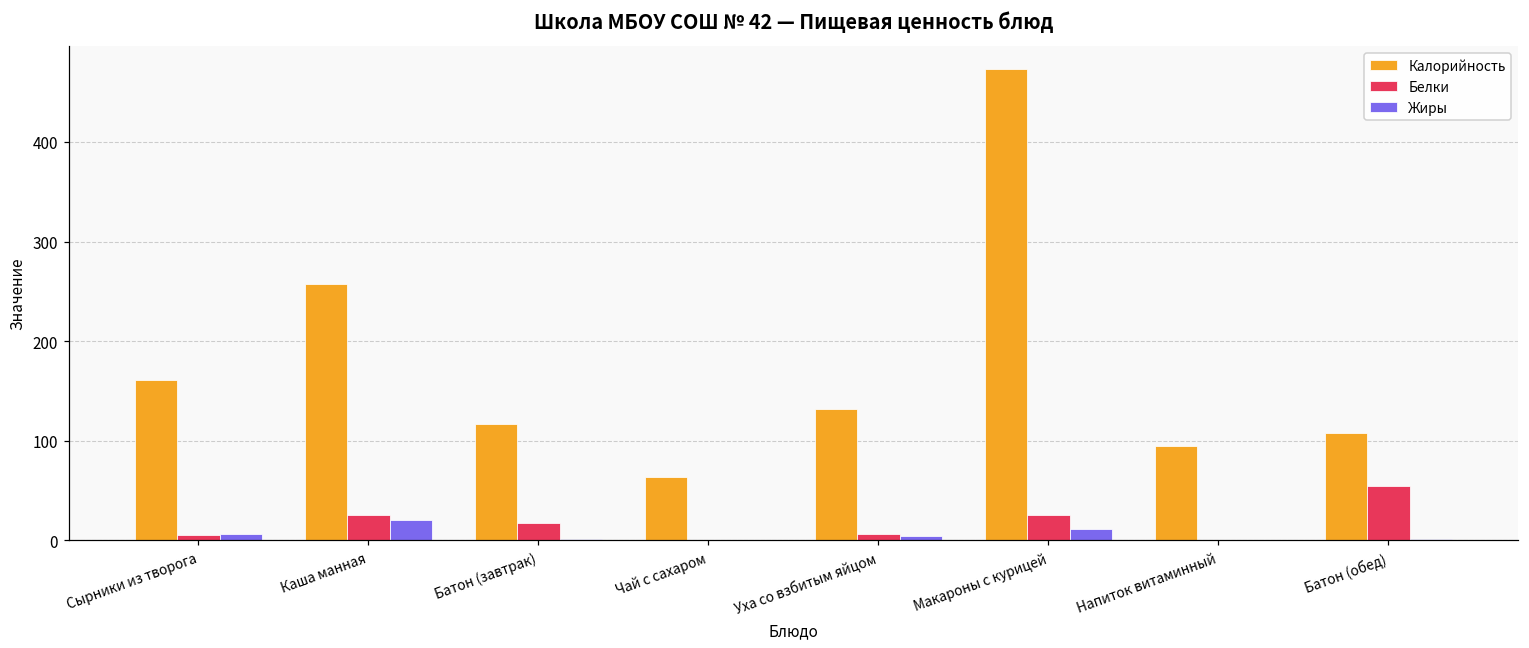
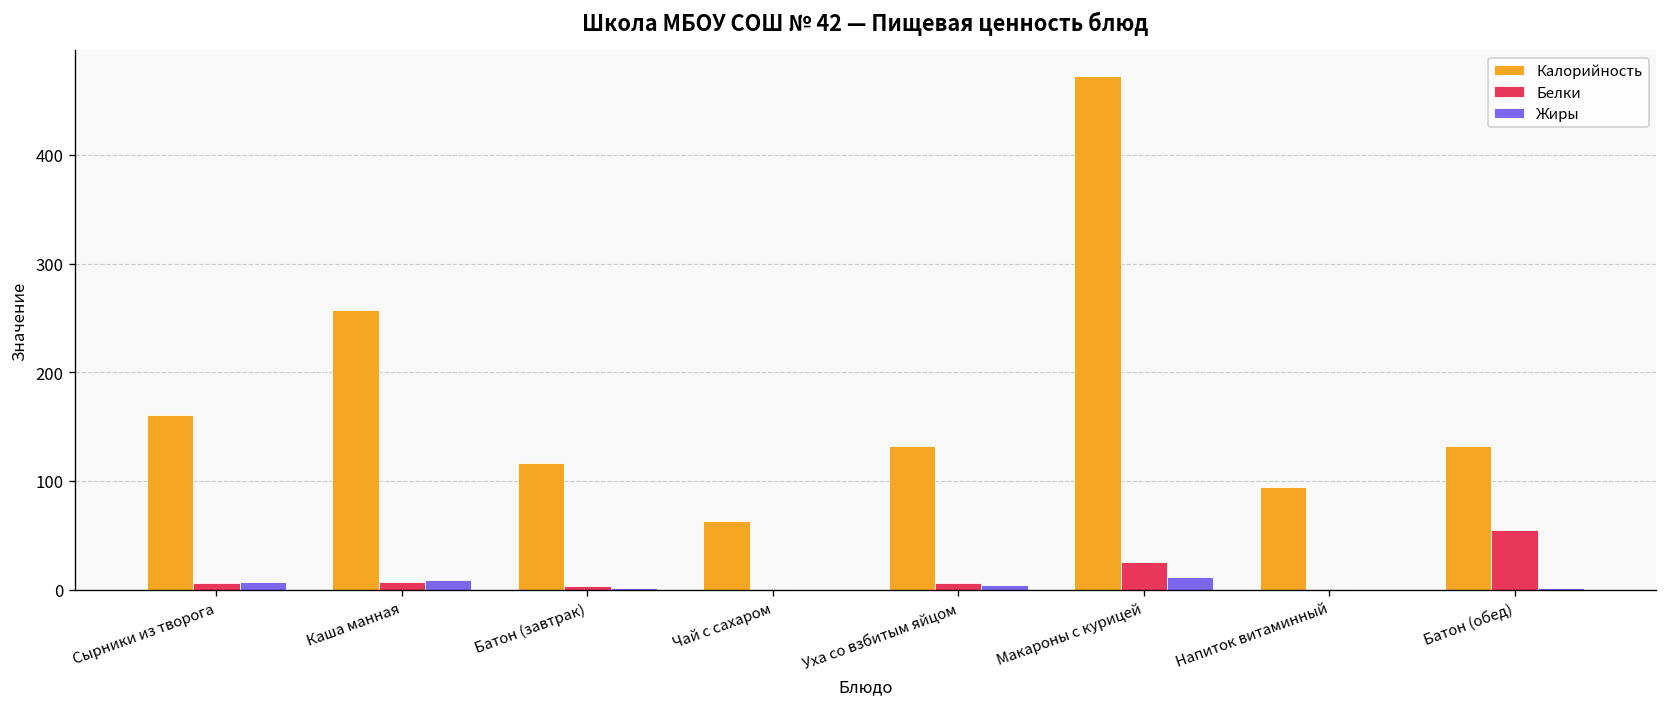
Белки, Каша манная: 30 -> 10
Жиры, Каша манная: 20 -> 10
Белки, Батон (завтрак): 20 -> 0
Калорийность, Батон (обед): 110 -> 130
